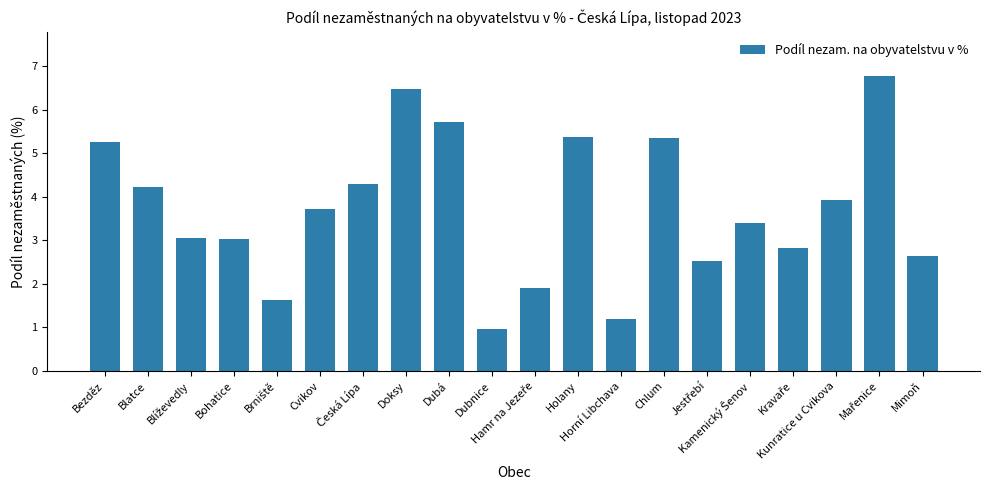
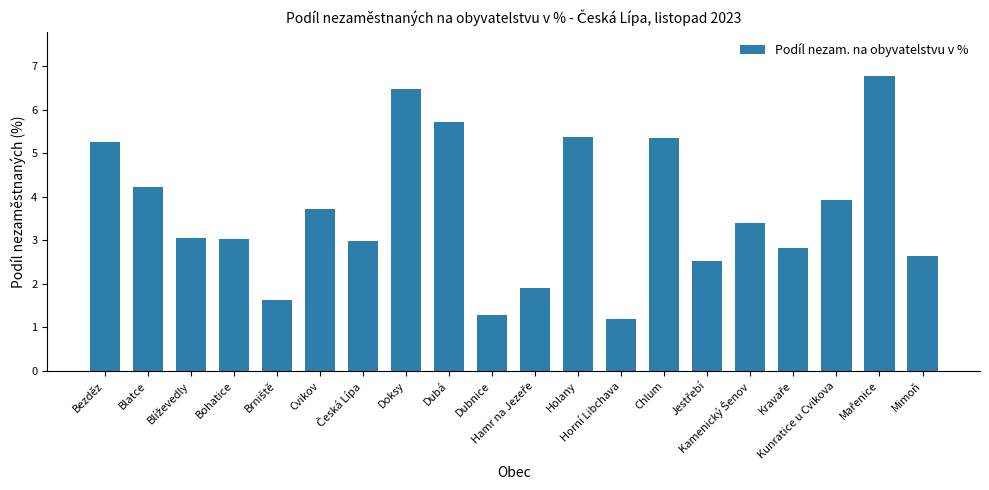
Česká Lípa: 4.3 -> 3.0
Dubnice: 1.0 -> 1.3
